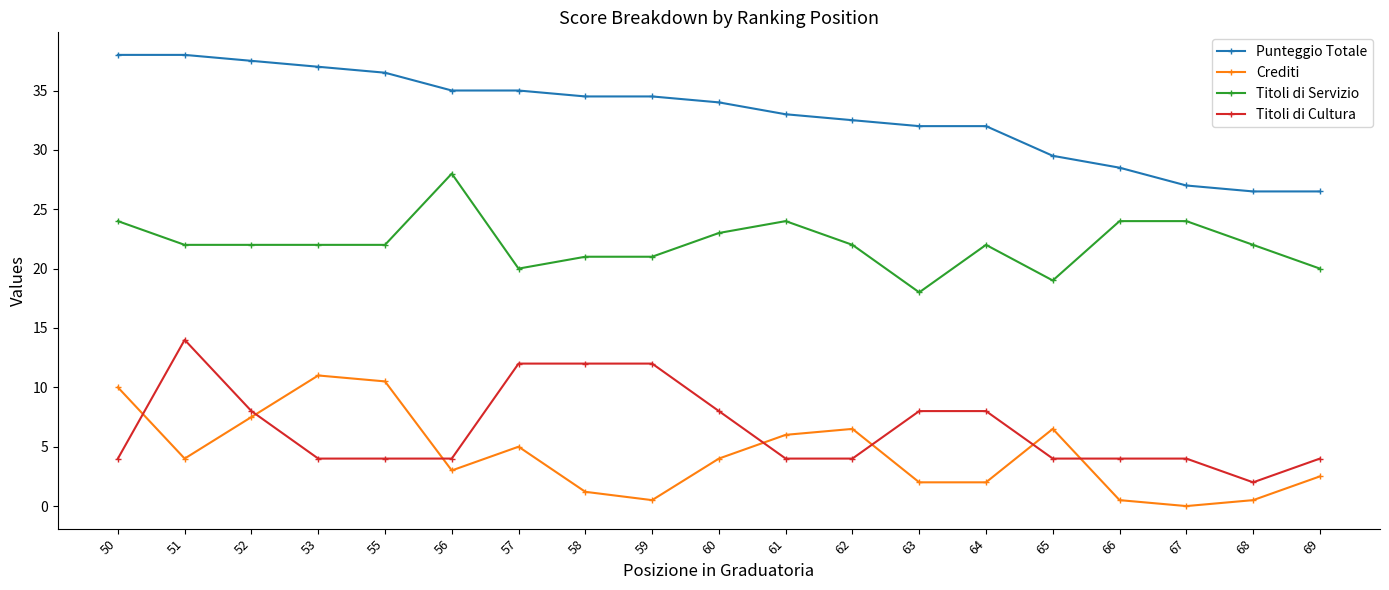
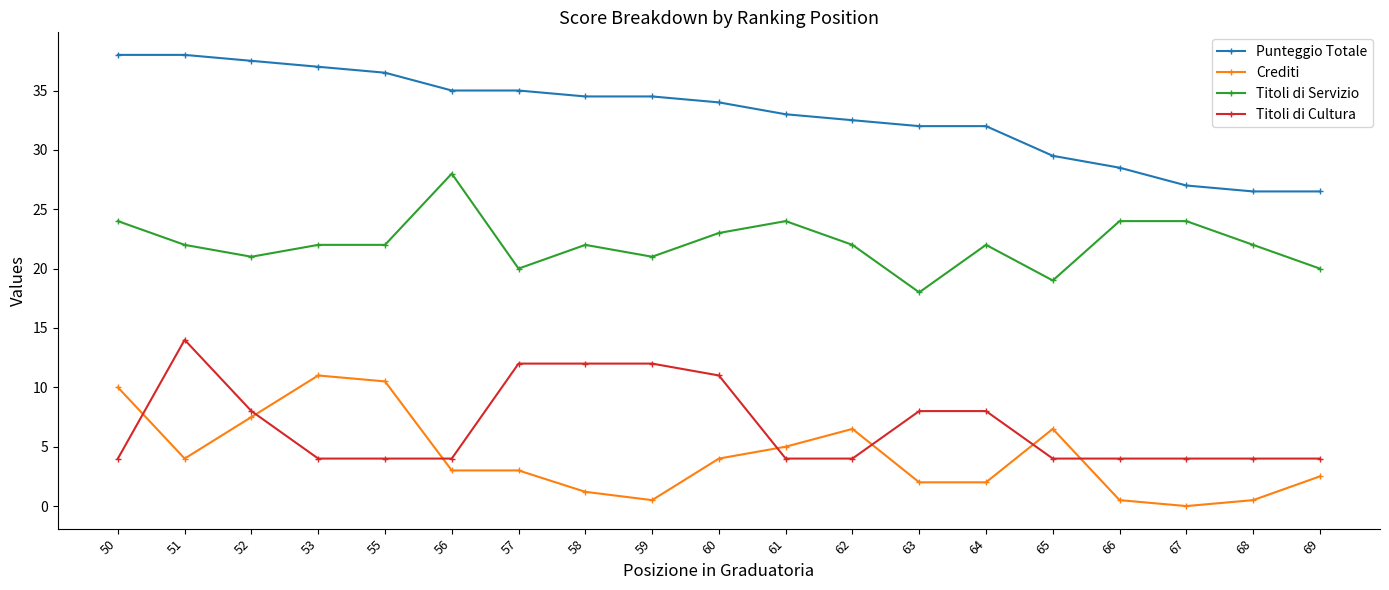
Titoli di Servizio, 52: 22 -> 21
Crediti, 57: 5 -> 3
Titoli di Servizio, 58: 21 -> 22
Titoli di Cultura, 60: 8 -> 11
Crediti, 61: 6 -> 5
Titoli di Cultura, 68: 2 -> 4
